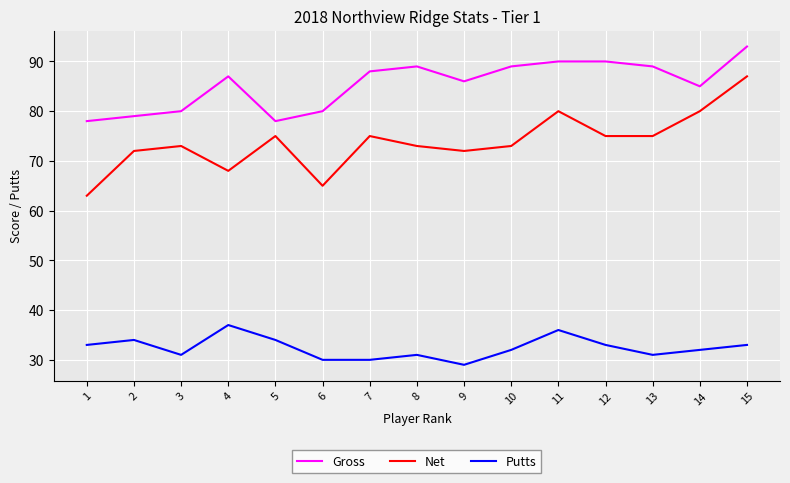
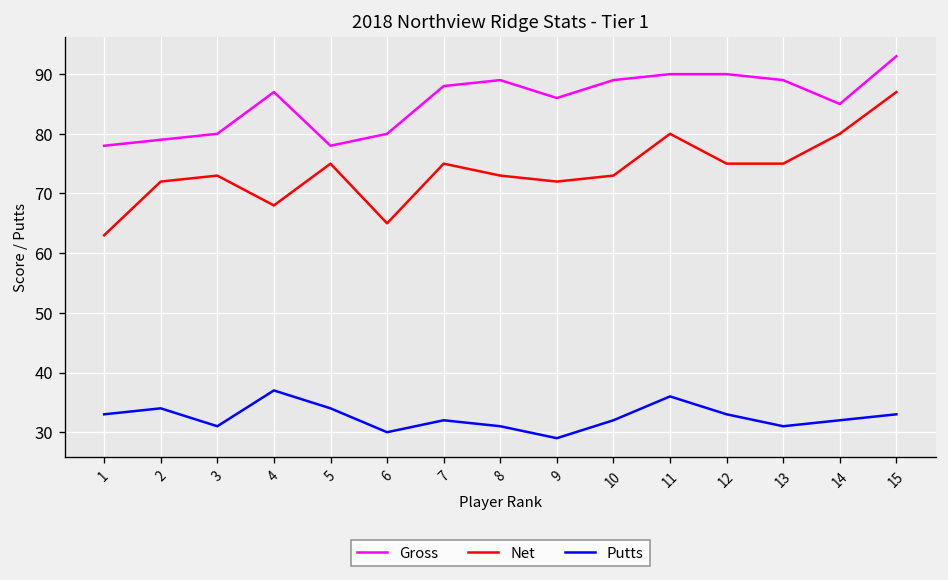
Putts, 7: 30 -> 32
